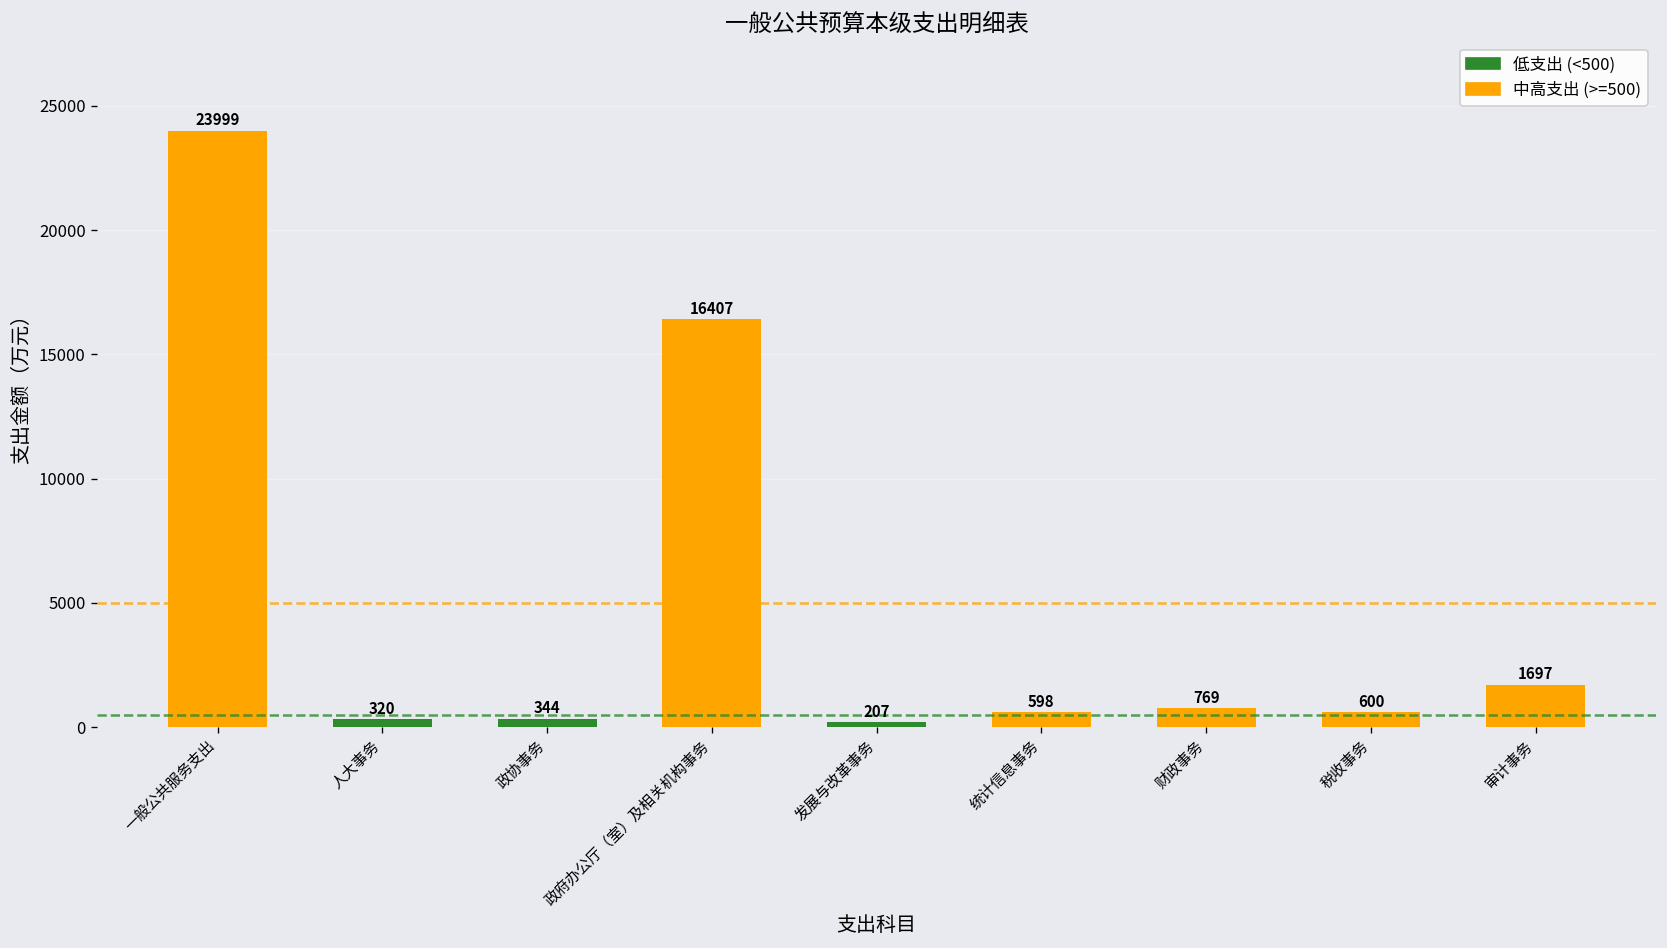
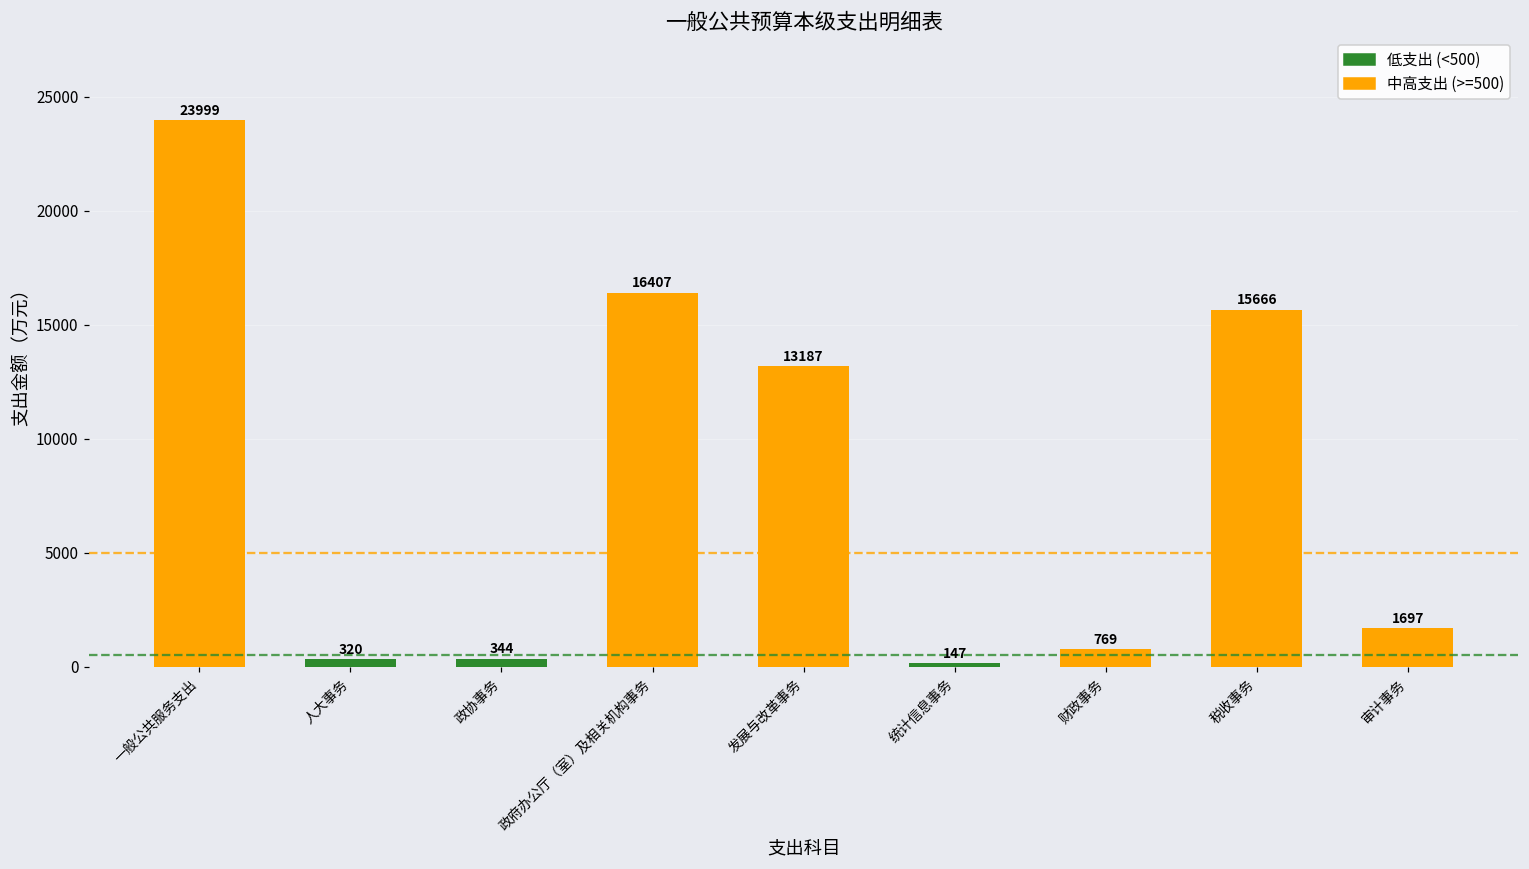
发展与改革事务: 207 -> 13187
统计信息事务: 598 -> 147
税收事务: 600 -> 15666
